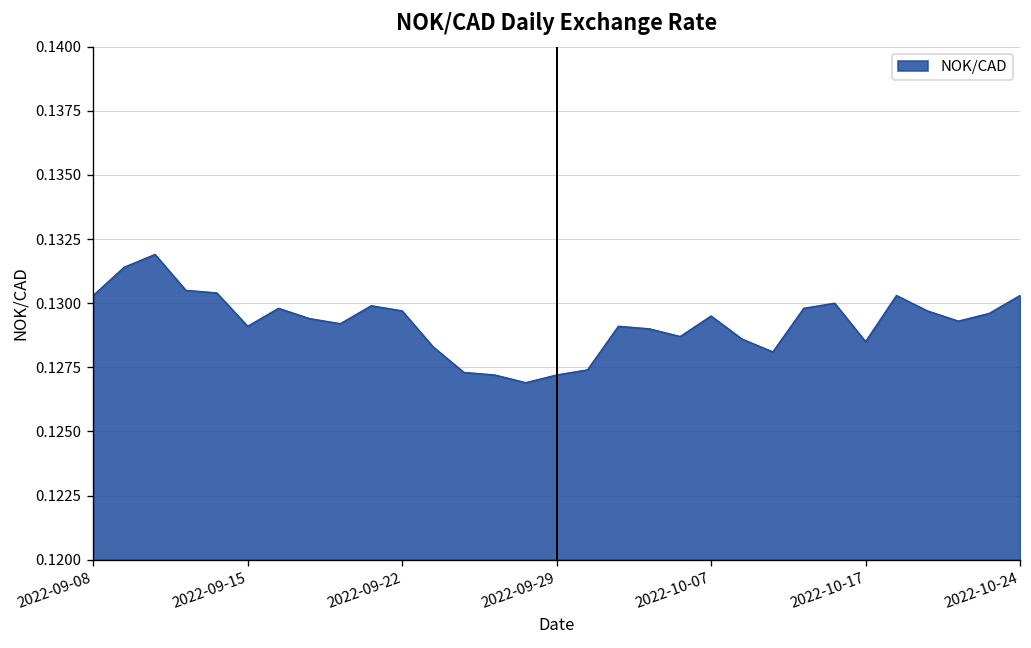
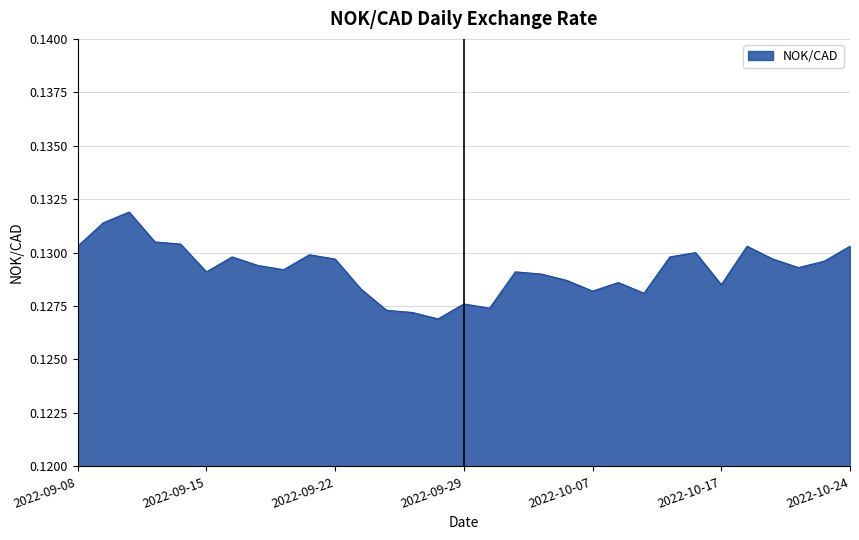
2022-09-29: 0.1272 -> 0.1276
2022-10-07: 0.1295 -> 0.1282
